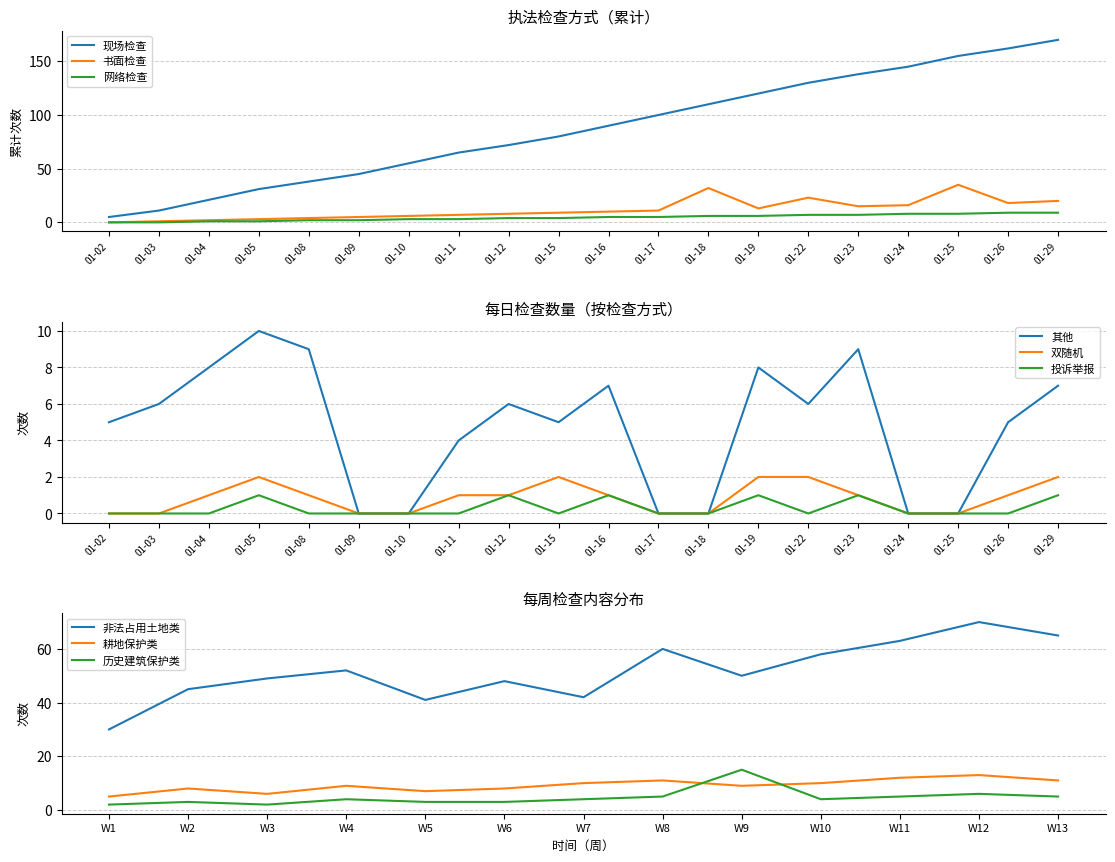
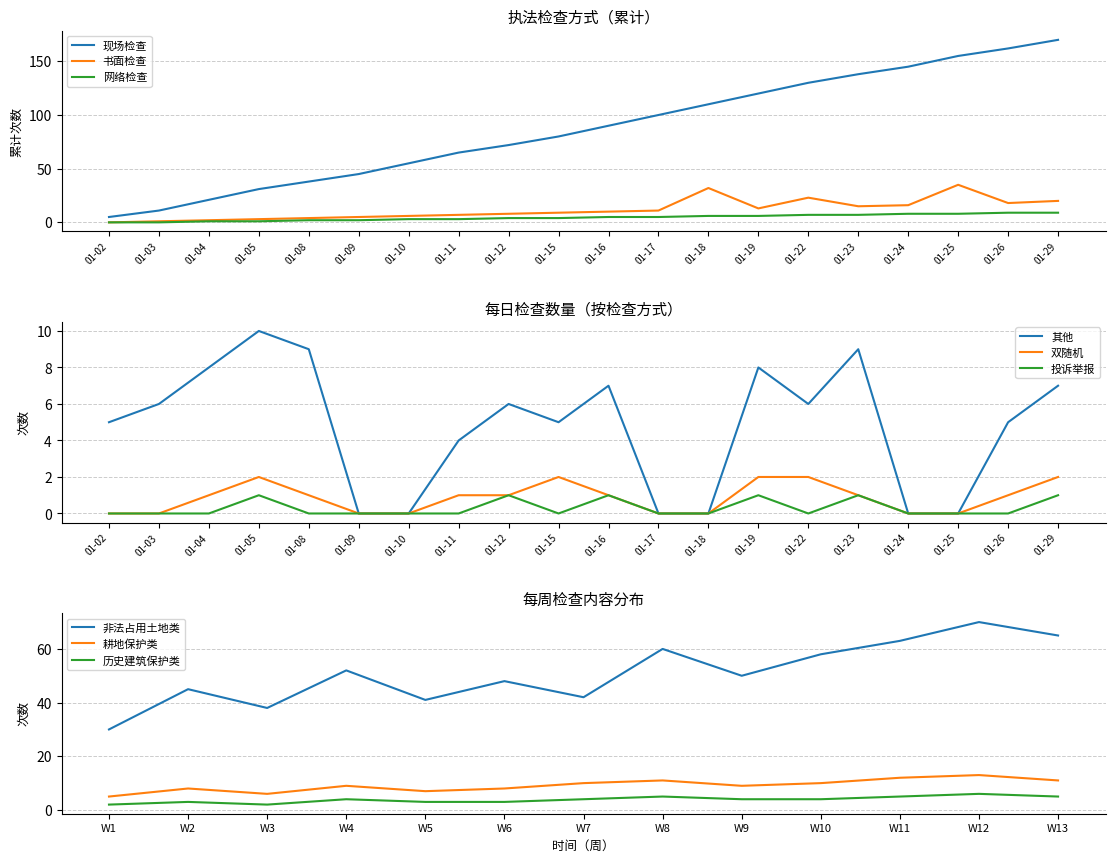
每周检查内容分布, 非法占用土地类, W3: 49 -> 38
每周检查内容分布, 历史建筑保护类, W9: 15 -> 4
